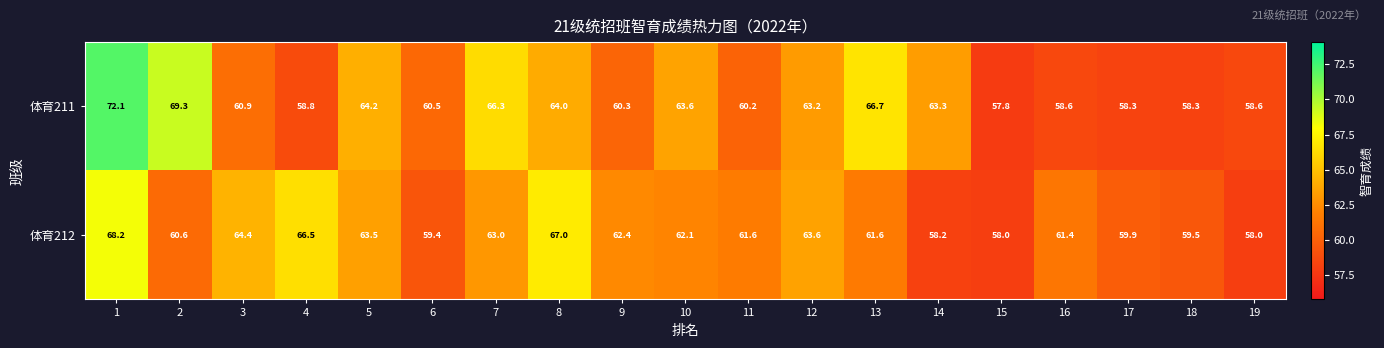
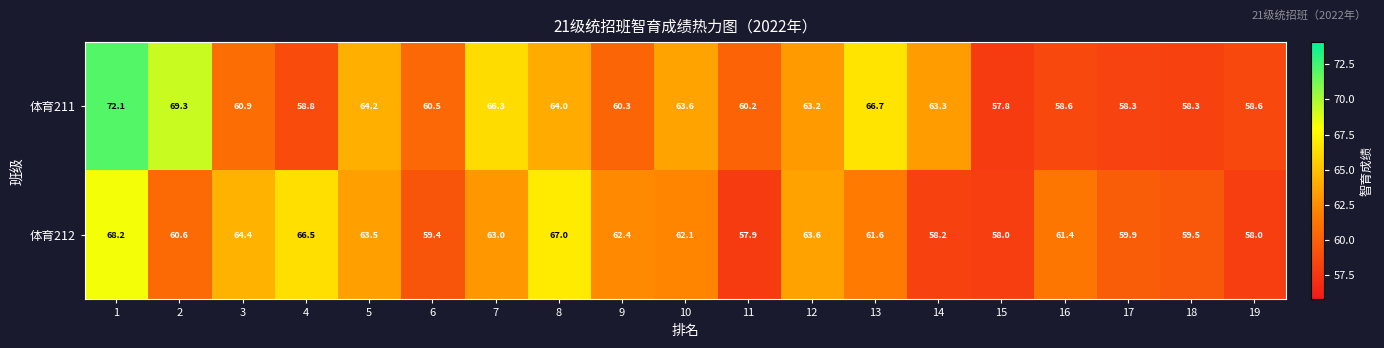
体育212, 11: 61.6 -> 57.9
